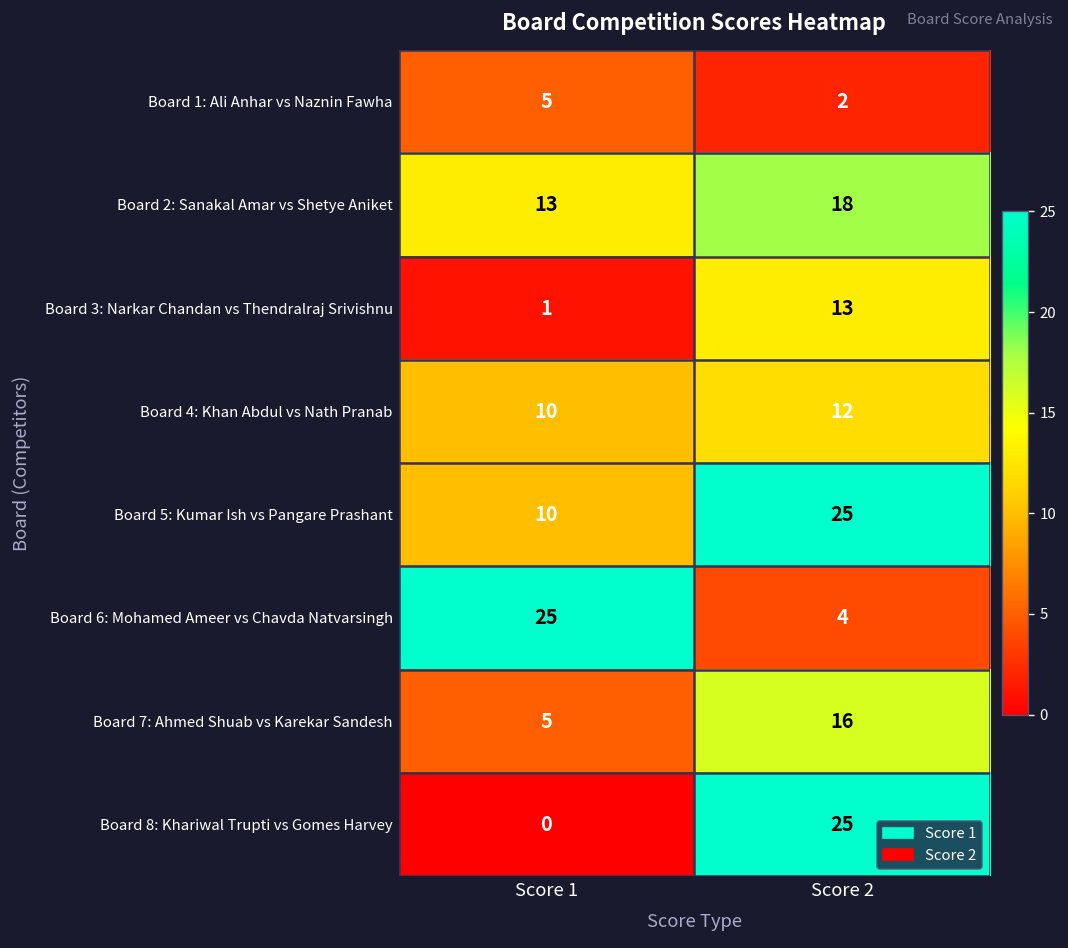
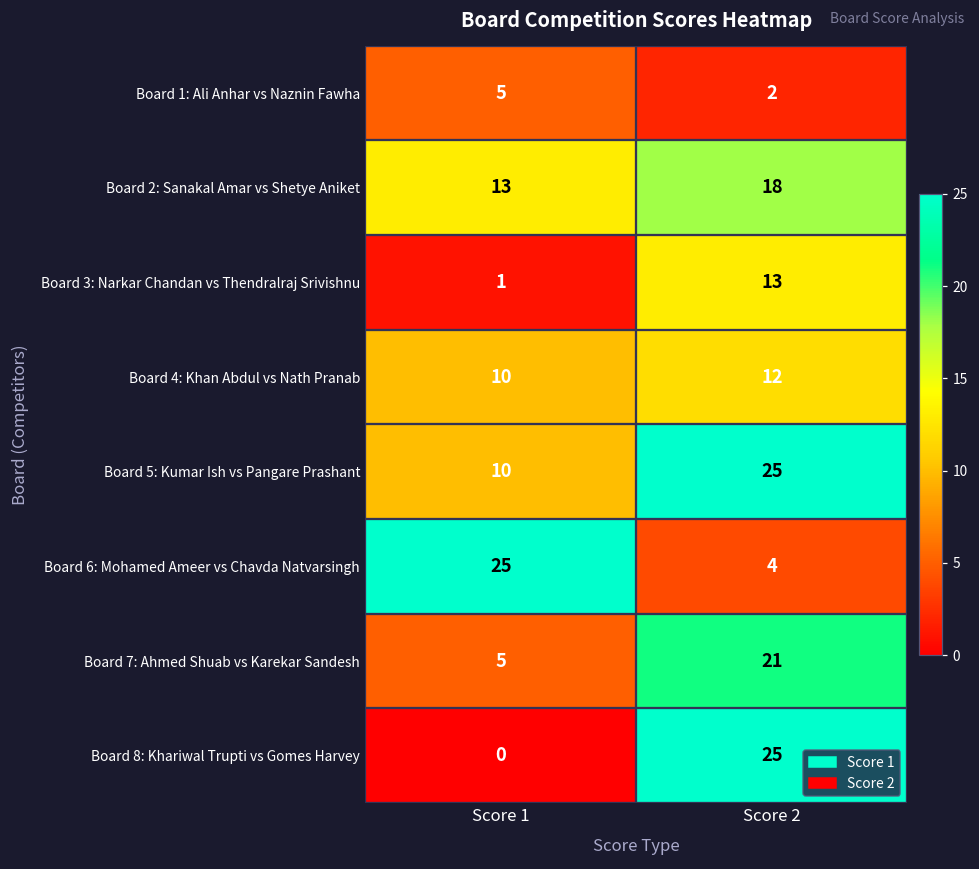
Board 7: Ahmed Shuab vs Karekar Sandesh, Score 2: 16 -> 21
